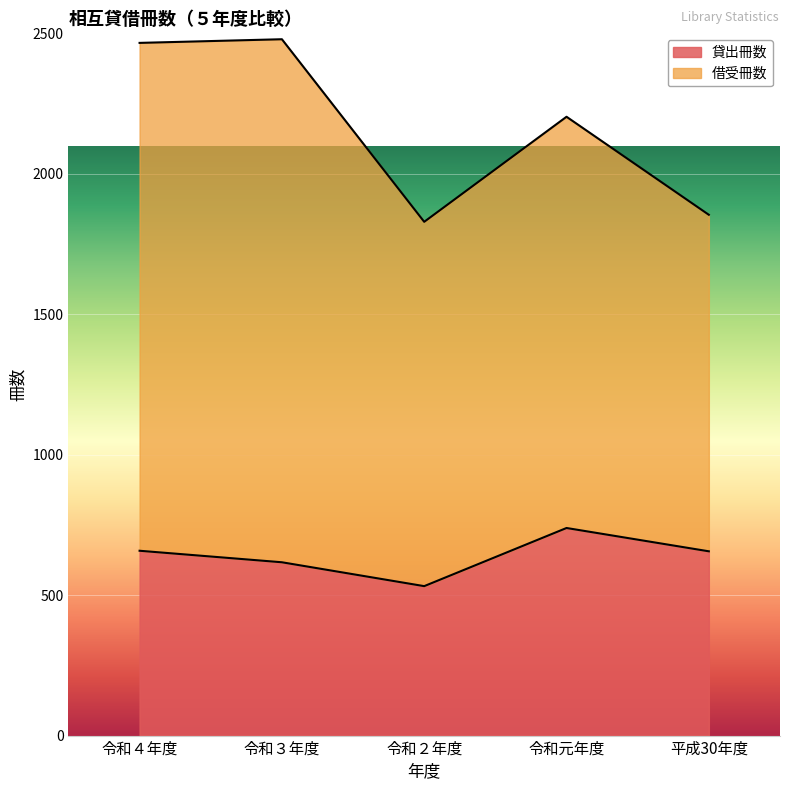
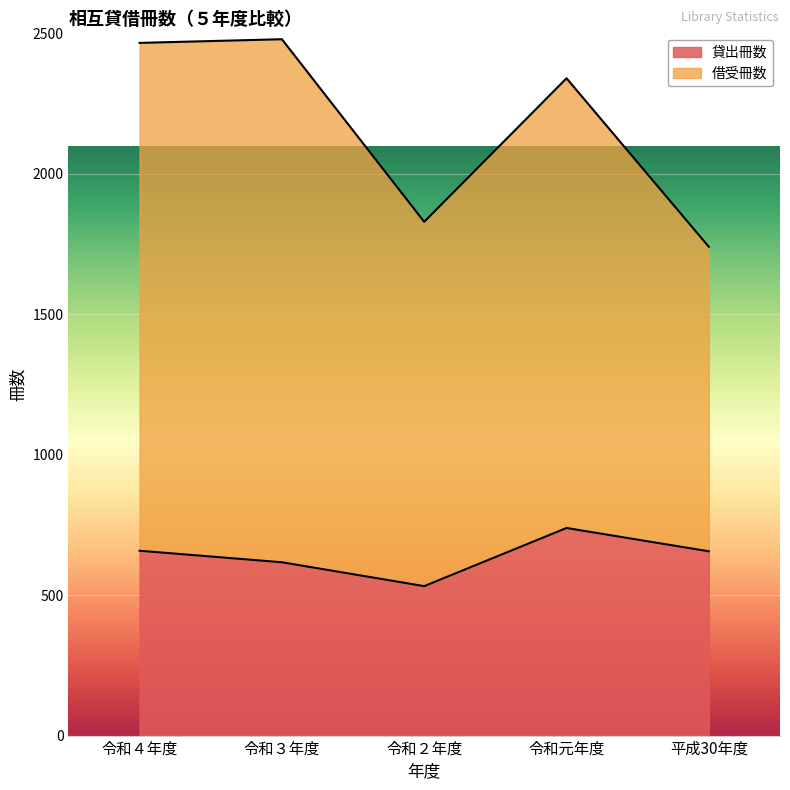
借受冊数, 令和元年度: 1460 -> 1600
借受冊数, 平成30年度: 1200 -> 1080
